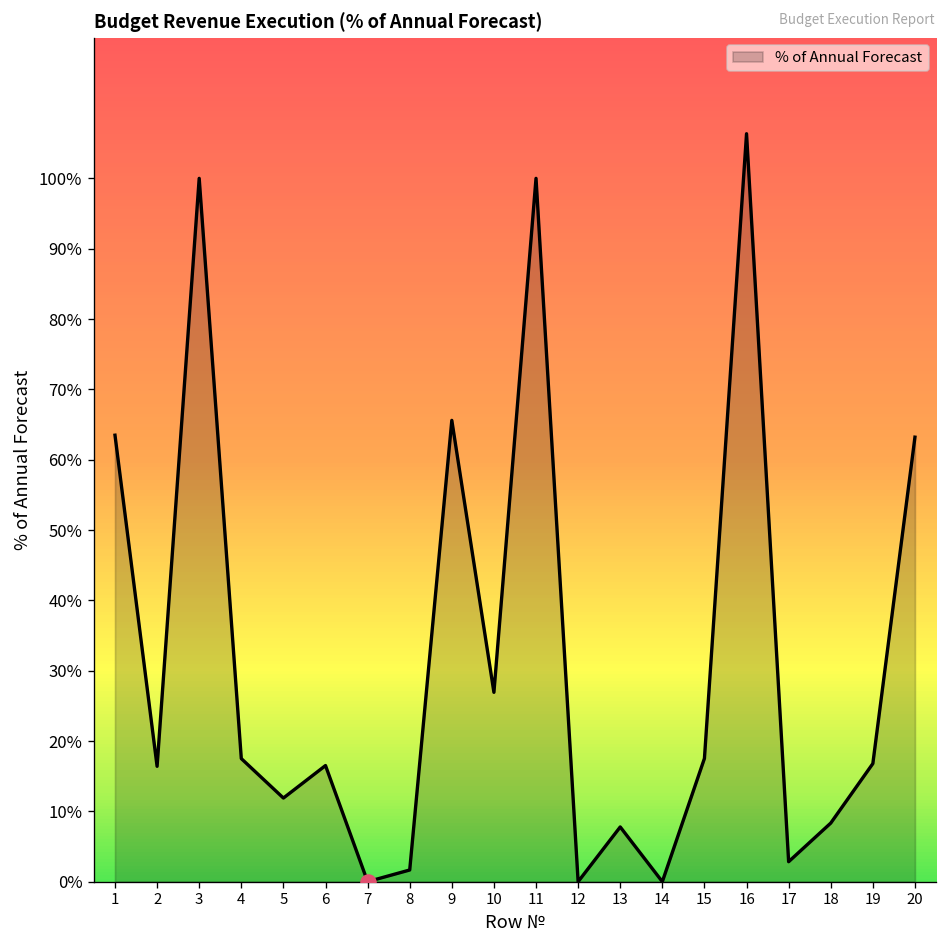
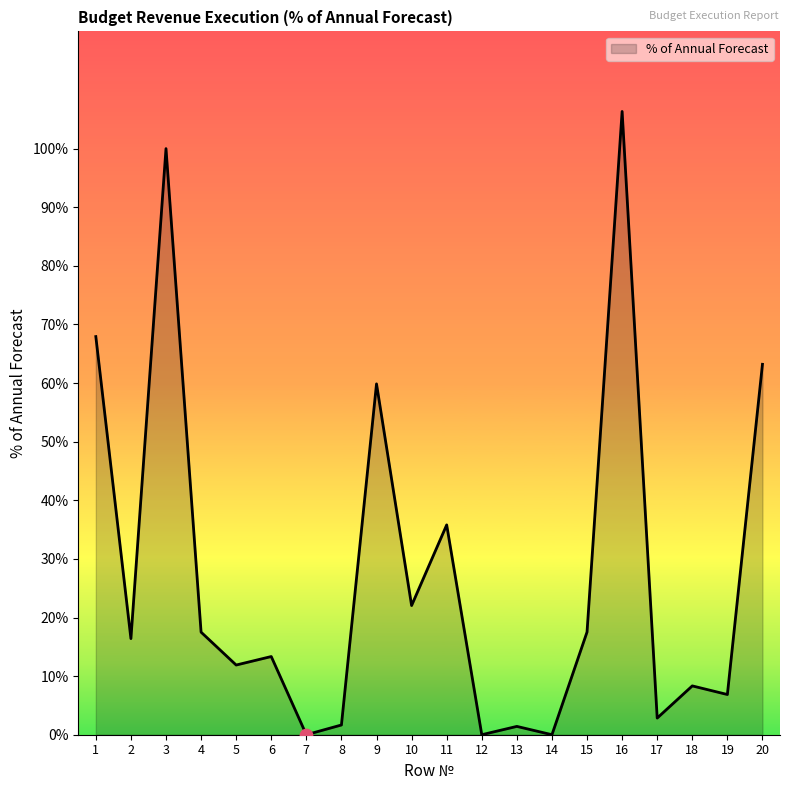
% of Annual Forecast, 1: 63% -> 68%
% of Annual Forecast, 6: 17% -> 13%
% of Annual Forecast, 9: 66% -> 60%
% of Annual Forecast, 10: 27% -> 22%
% of Annual Forecast, 11: 100% -> 36%
% of Annual Forecast, 13: 8% -> 1%
% of Annual Forecast, 19: 17% -> 7%
